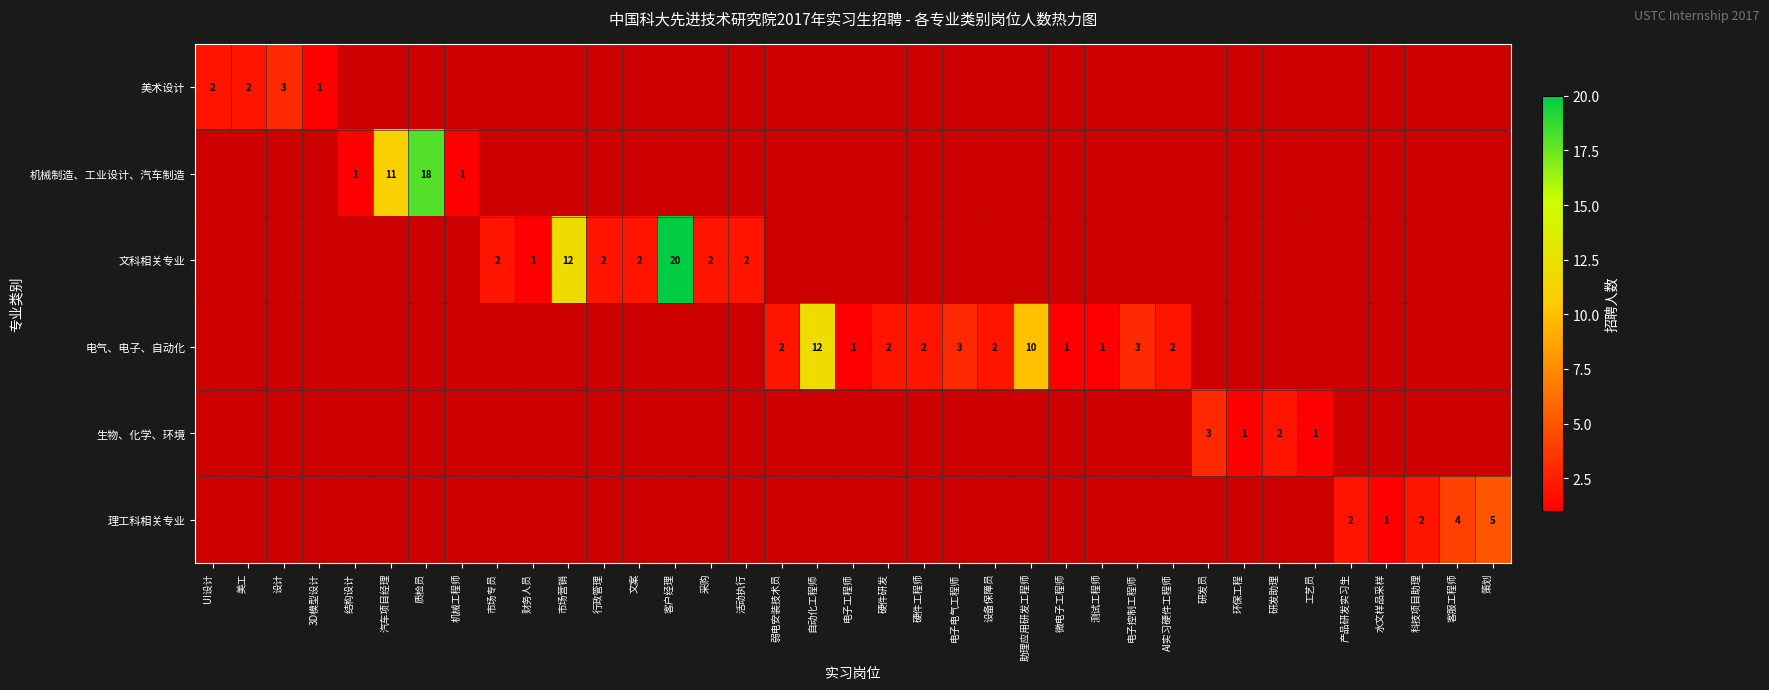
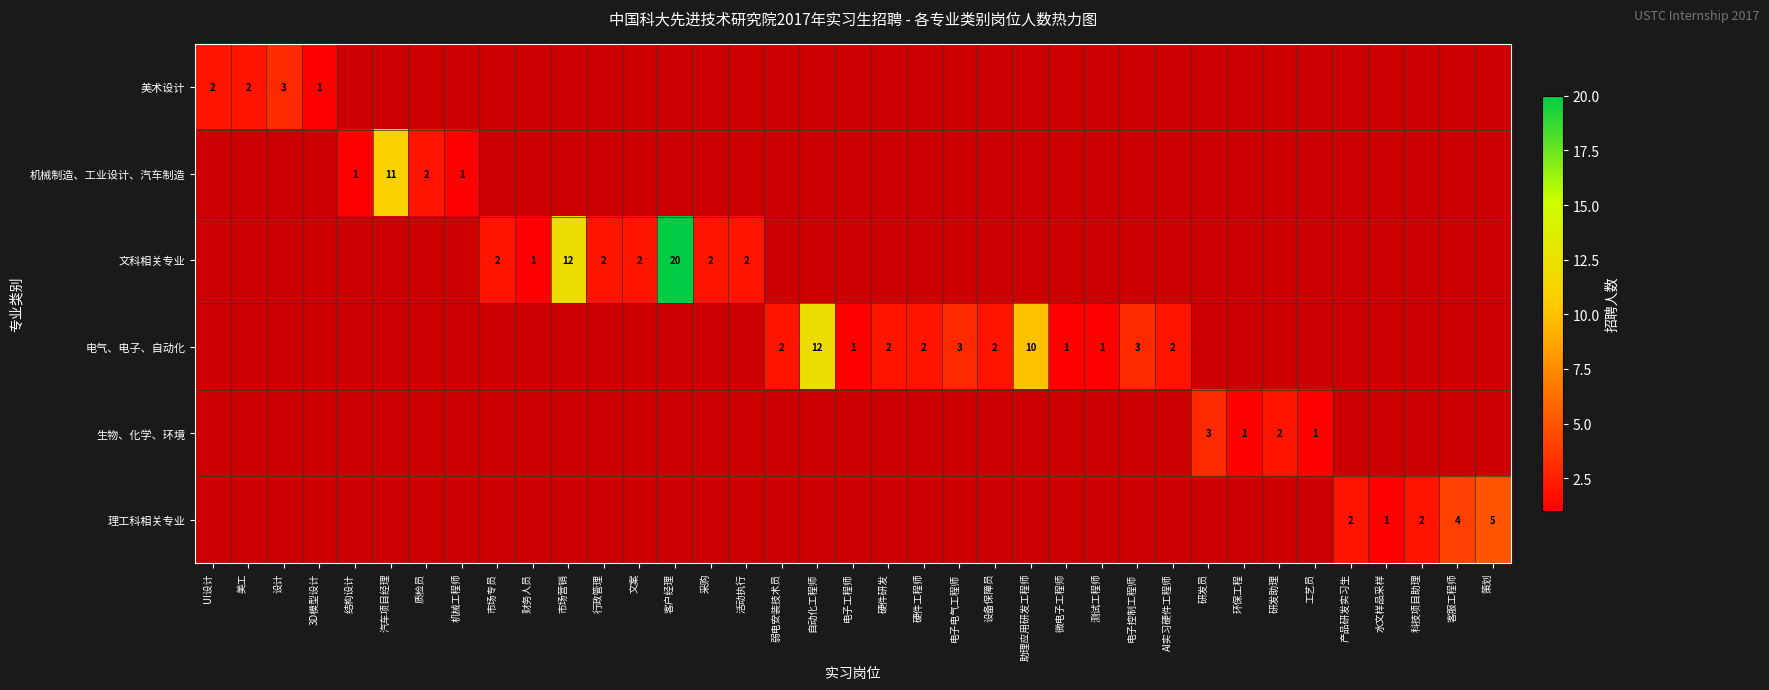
机械制造、工业设计、汽车制造, 质检员: 18 -> 2
